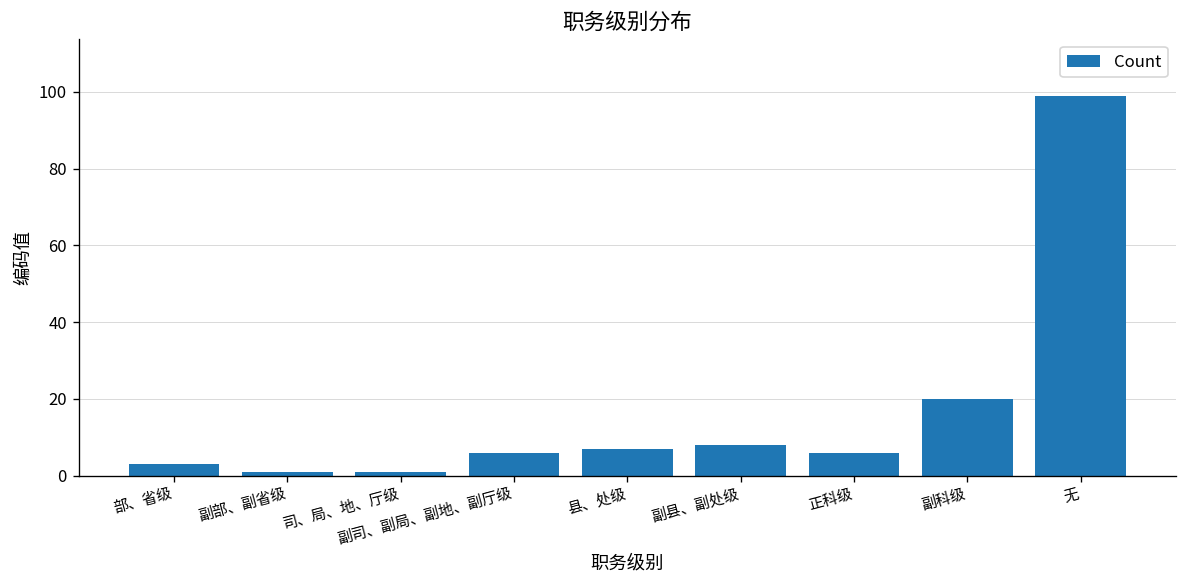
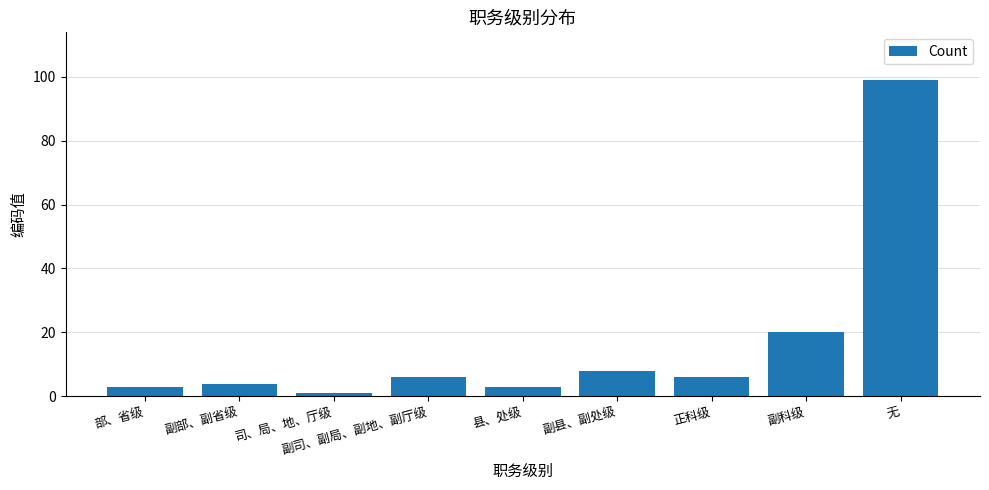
副部、副省级: 1 -> 4
县、处级: 7 -> 3
